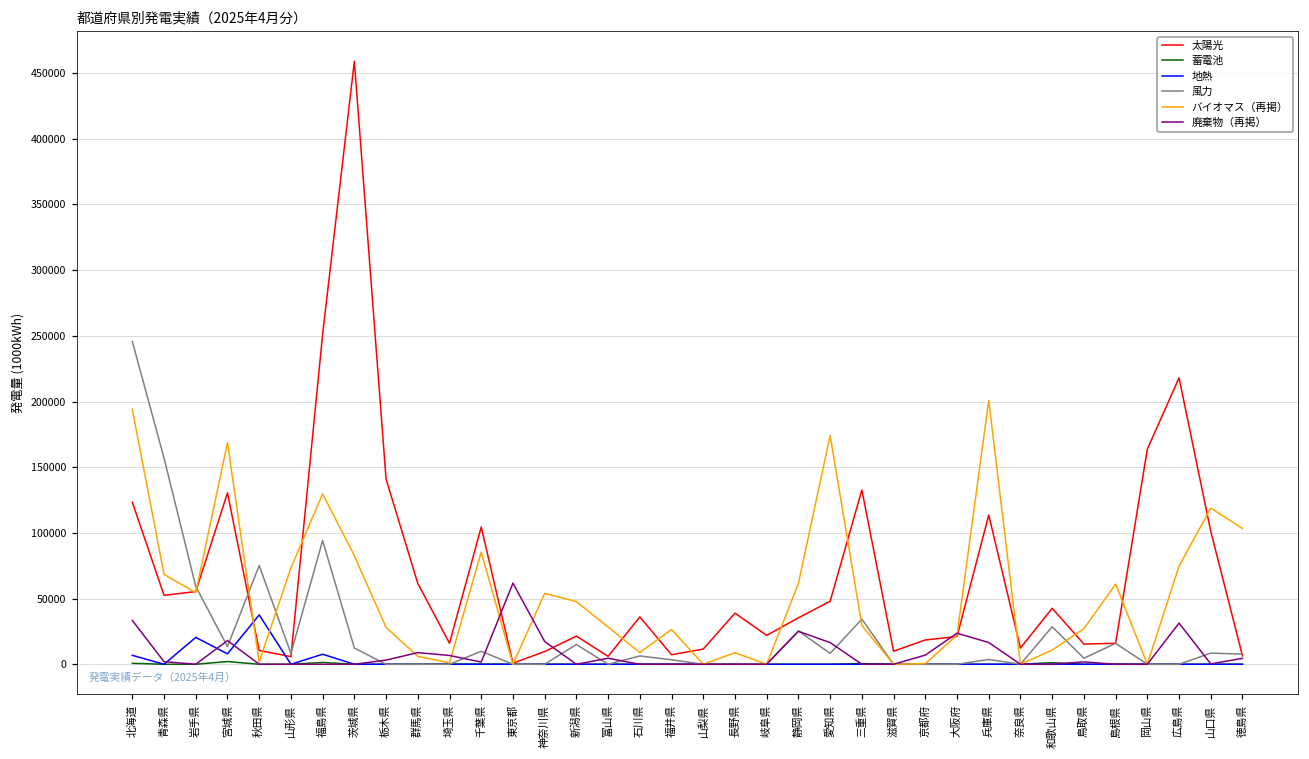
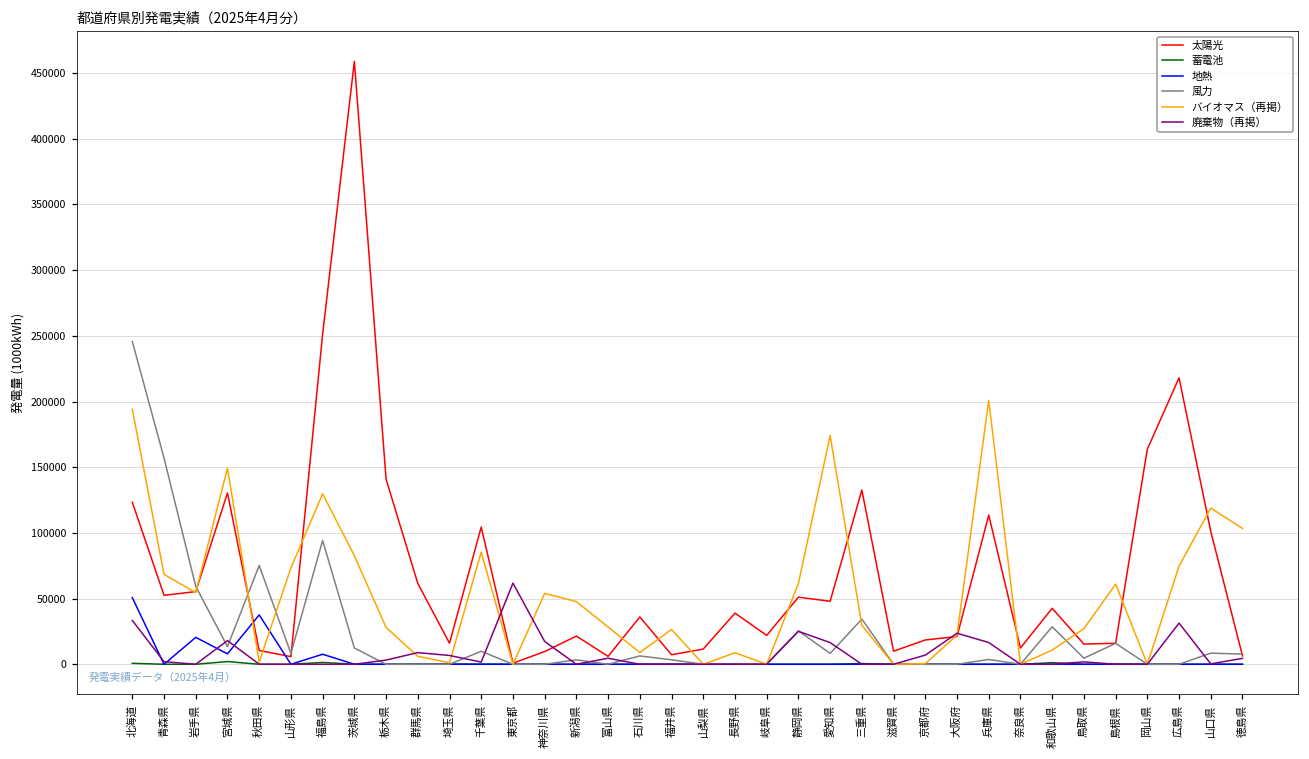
地熱, 北海道: 7000 -> 51000
バイオマス（再掲）, 宮城県: 169000 -> 149000
風力, 新潟県: 15000 -> 3000
太陽光, 静岡県: 35000 -> 51000
